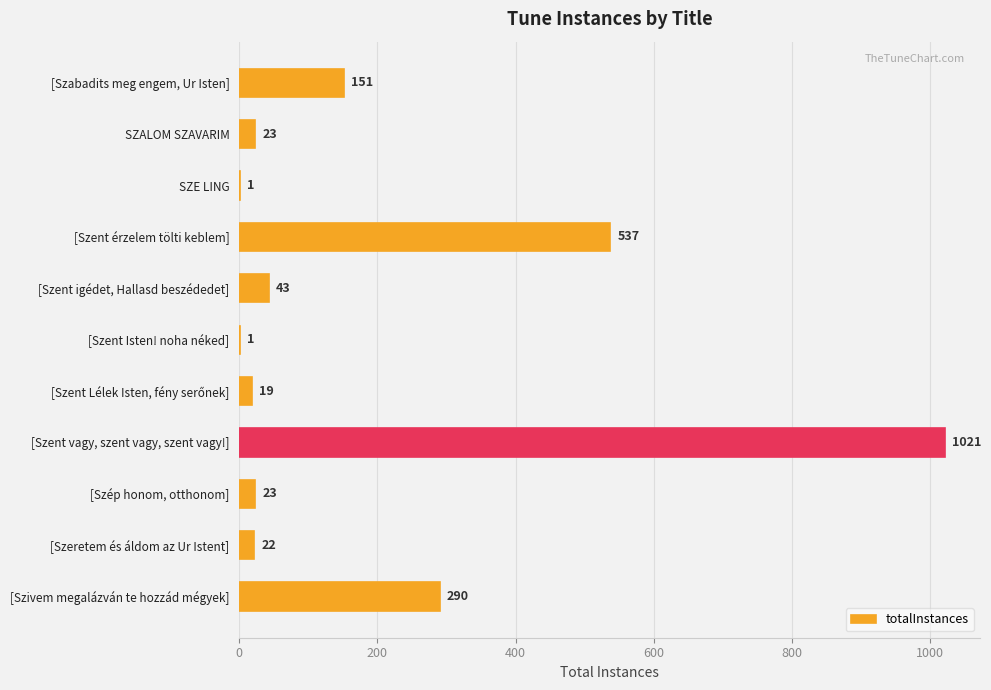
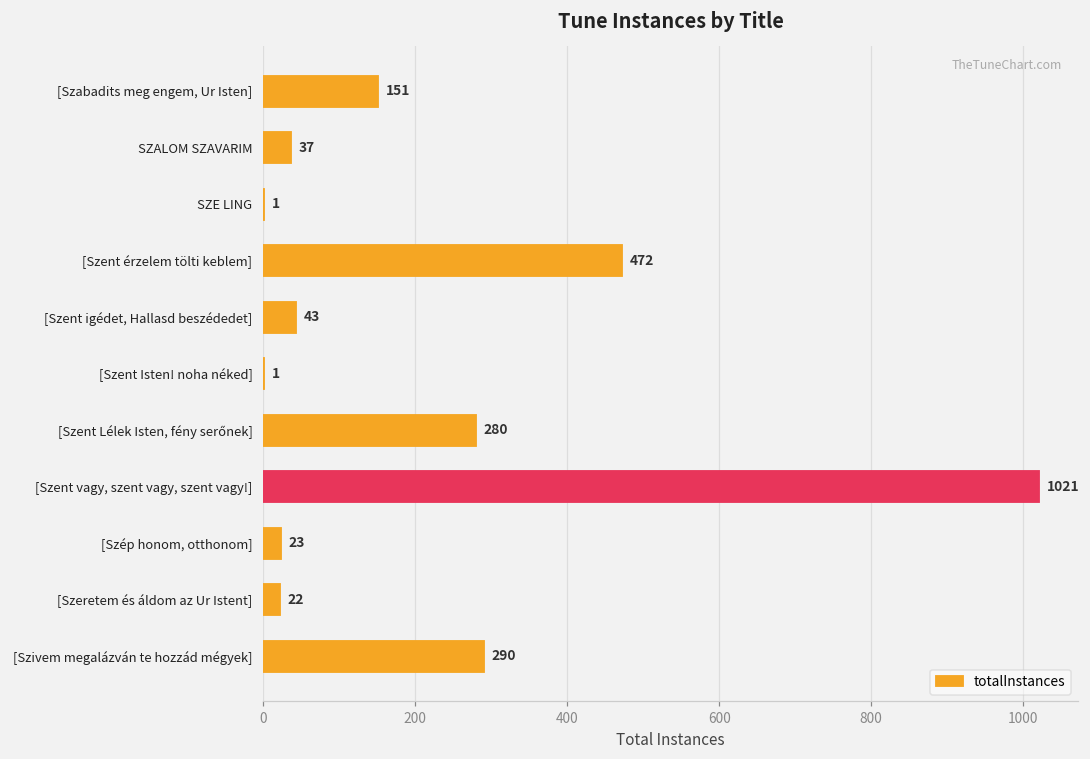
SZALOM SZAVARIM: 23 -> 37
[Szent érzelem tölti keblem]: 537 -> 472
[Szent Lélek Isten, fény serőnek]: 19 -> 280
